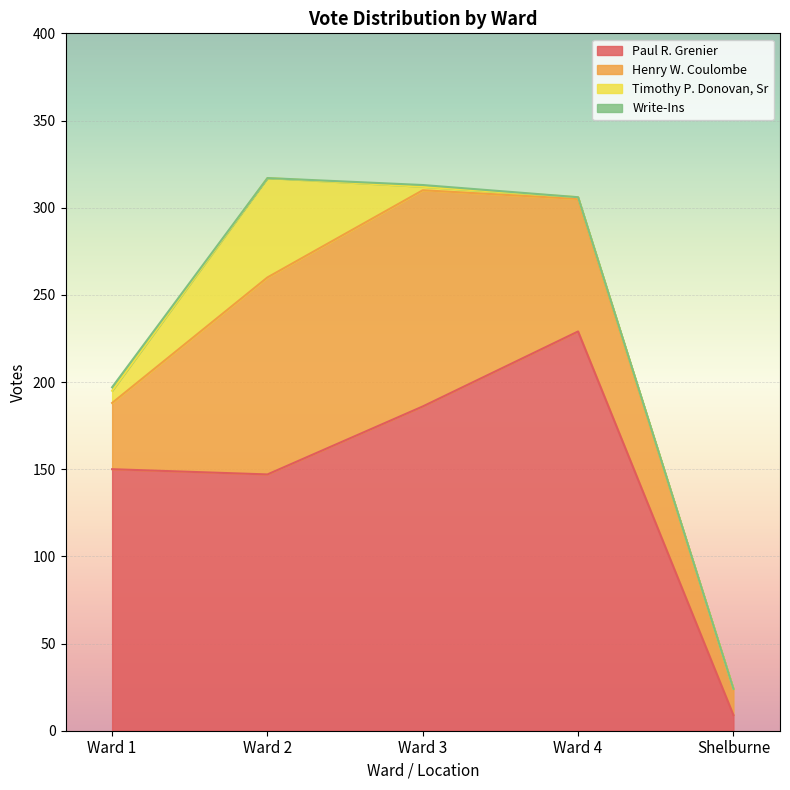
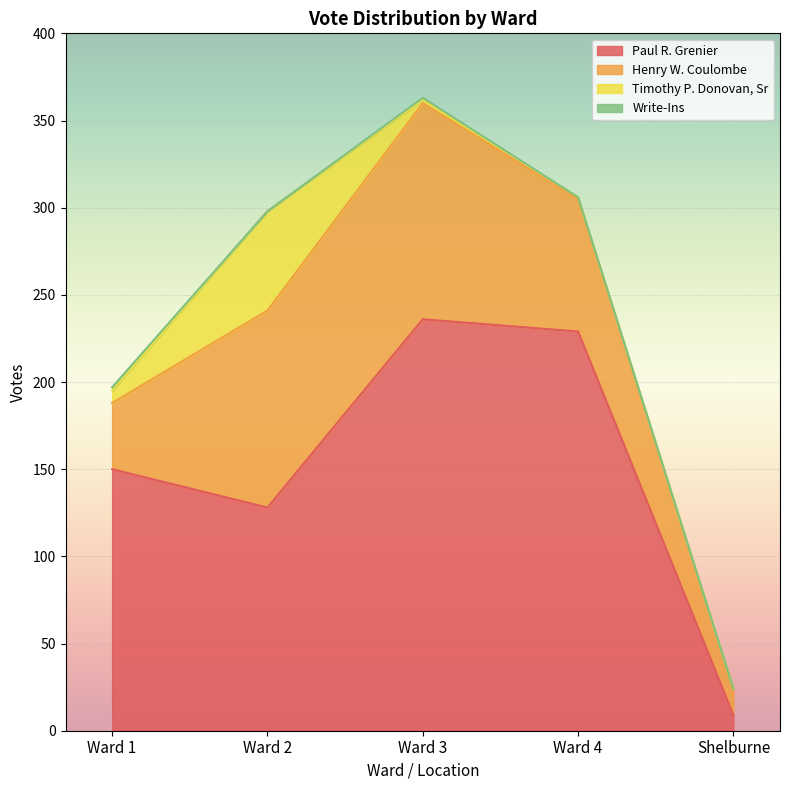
Paul R. Grenier, Ward 2: 147 -> 128
Paul R. Grenier, Ward 3: 186 -> 236
